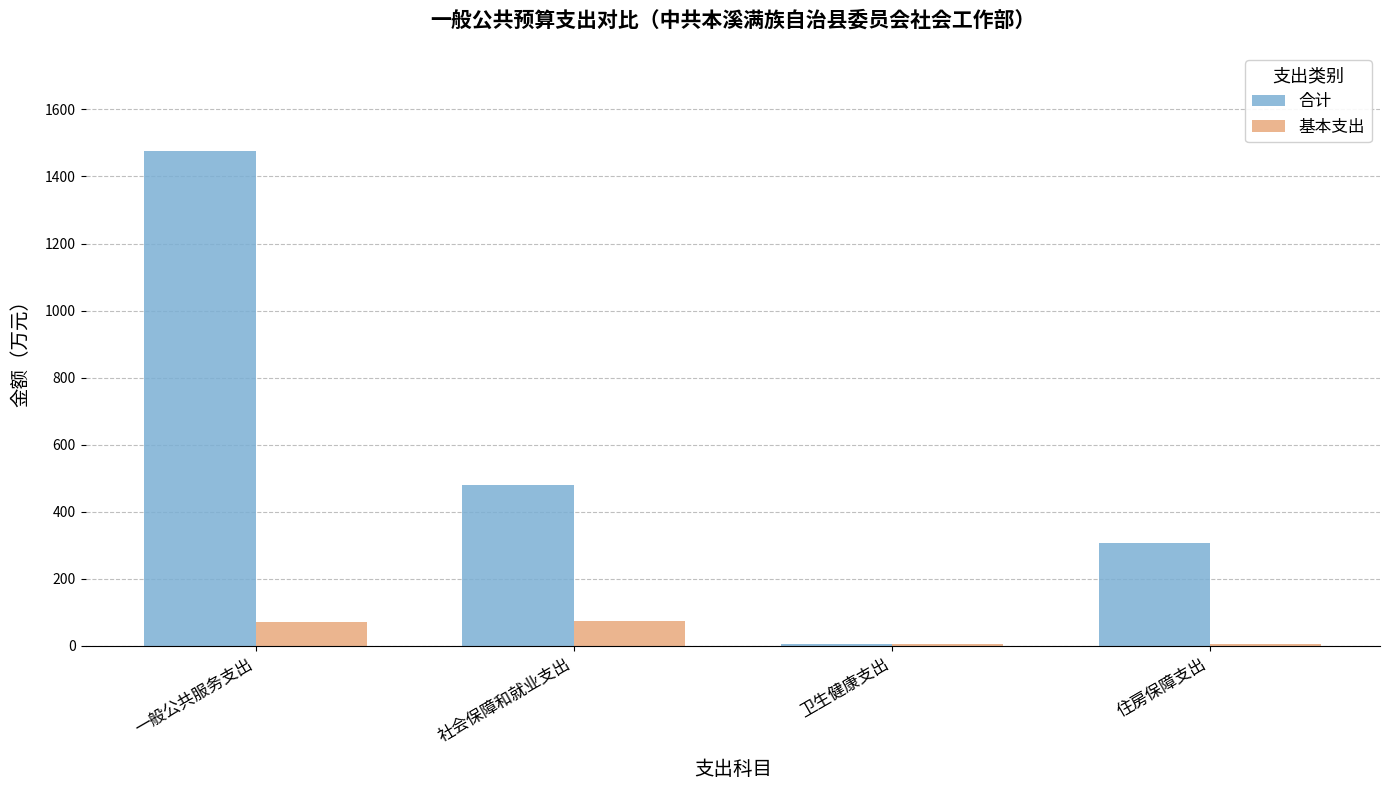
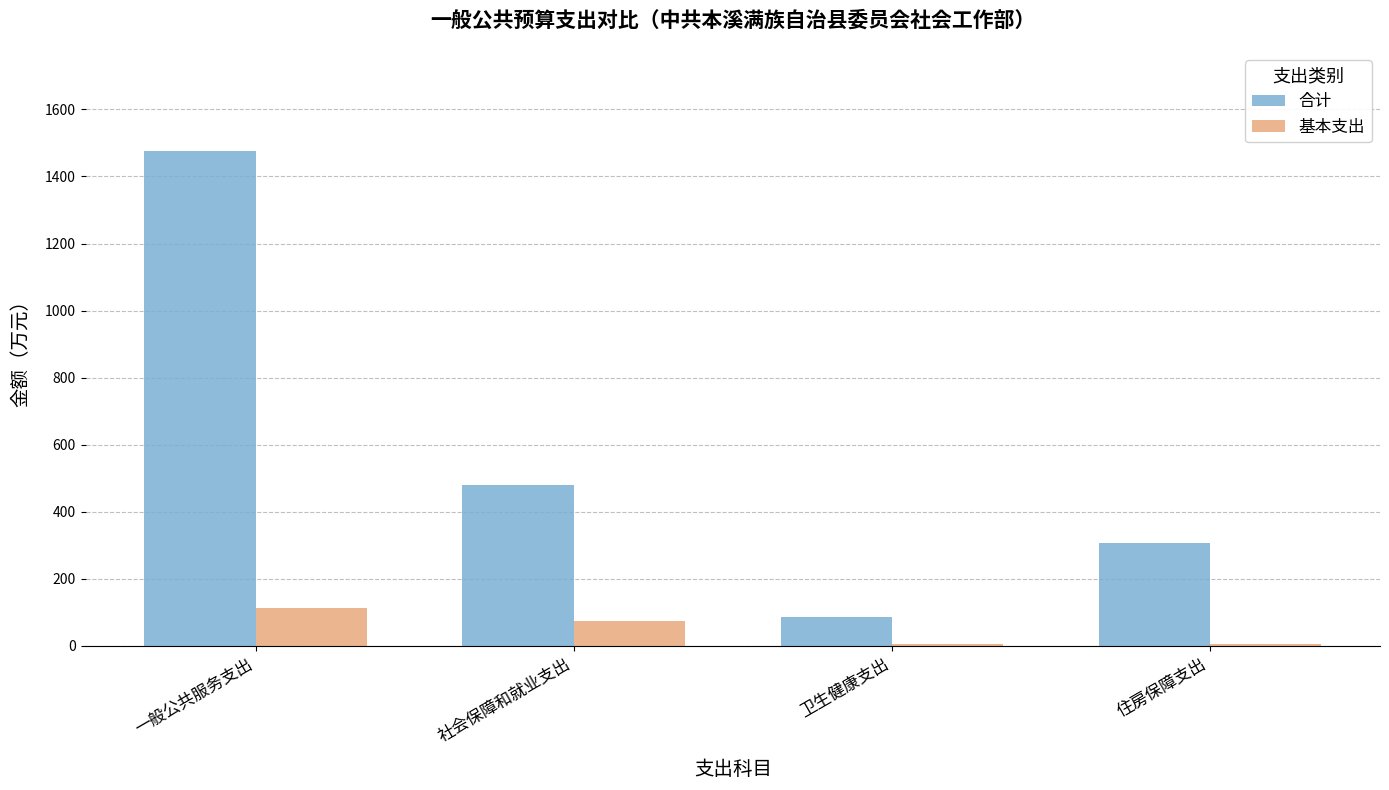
基本支出, 一般公共服务支出: 70 -> 110
合计, 卫生健康支出: 0 -> 90
